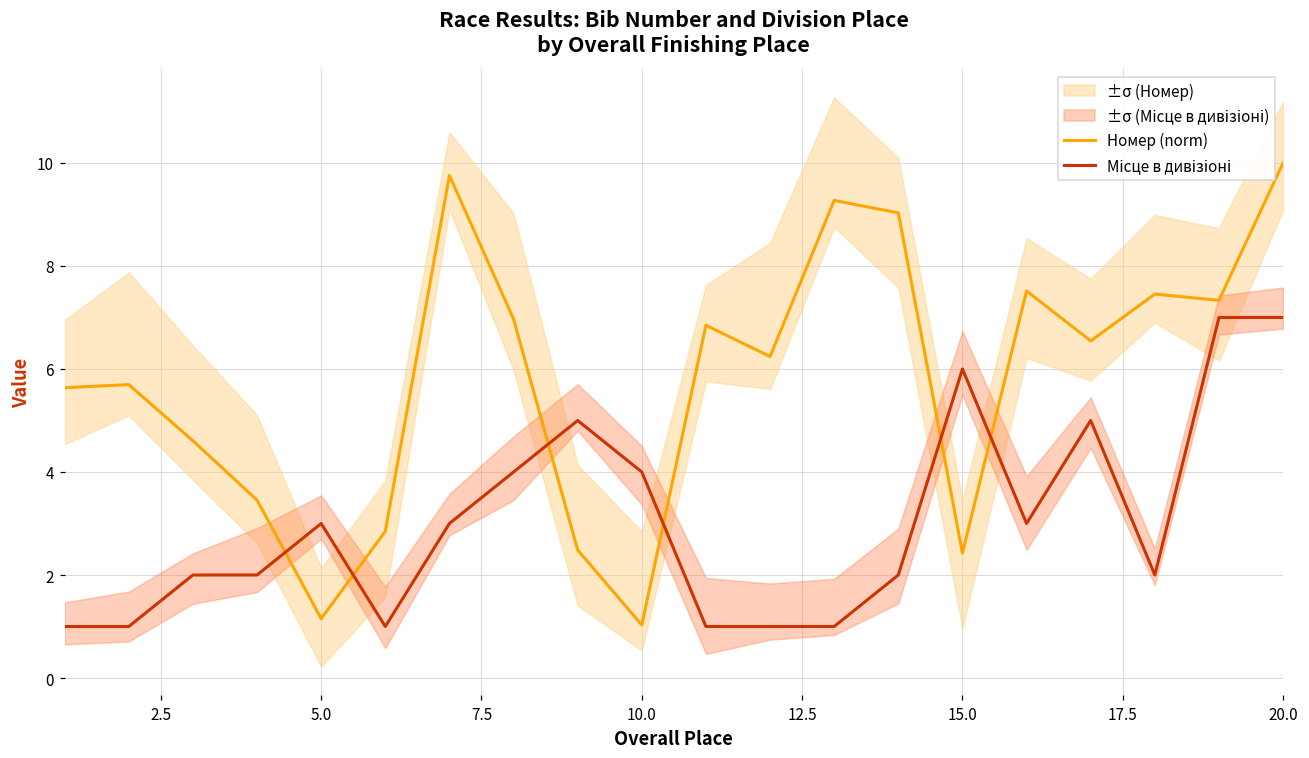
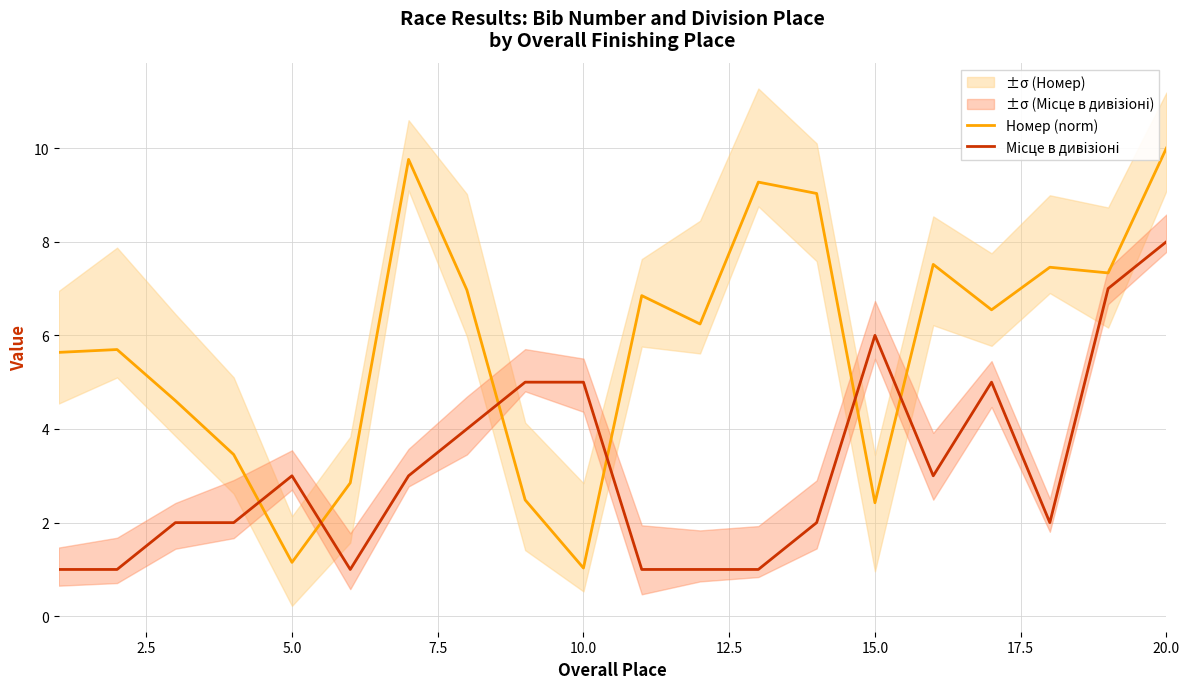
Місце в дивізіоні, 10.0: 4 -> 5
Місце в дивізіоні, 20.0: 7 -> 8
